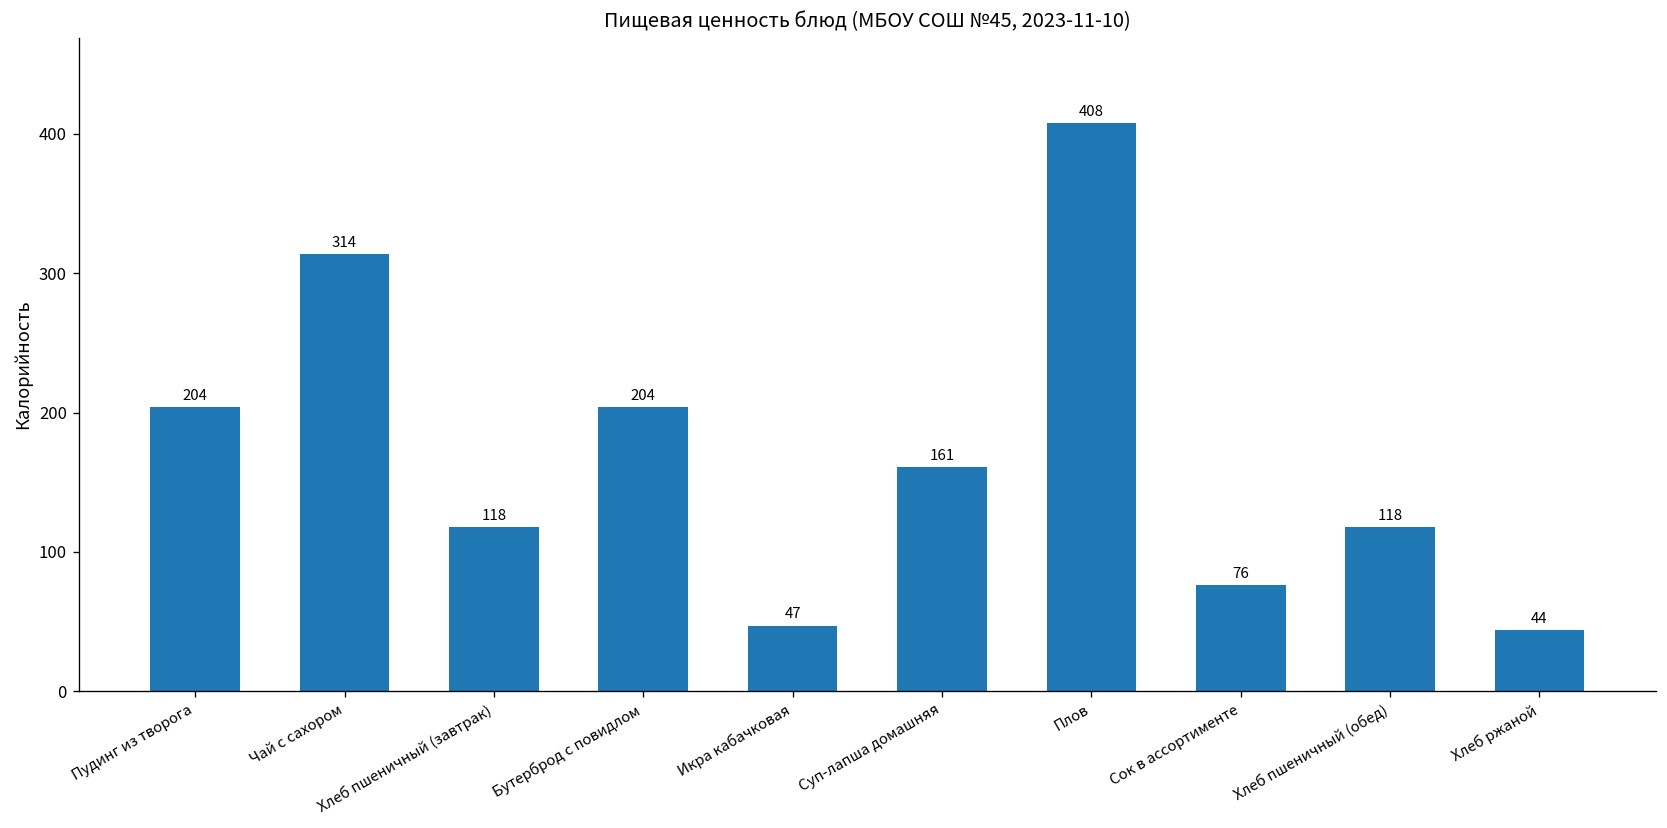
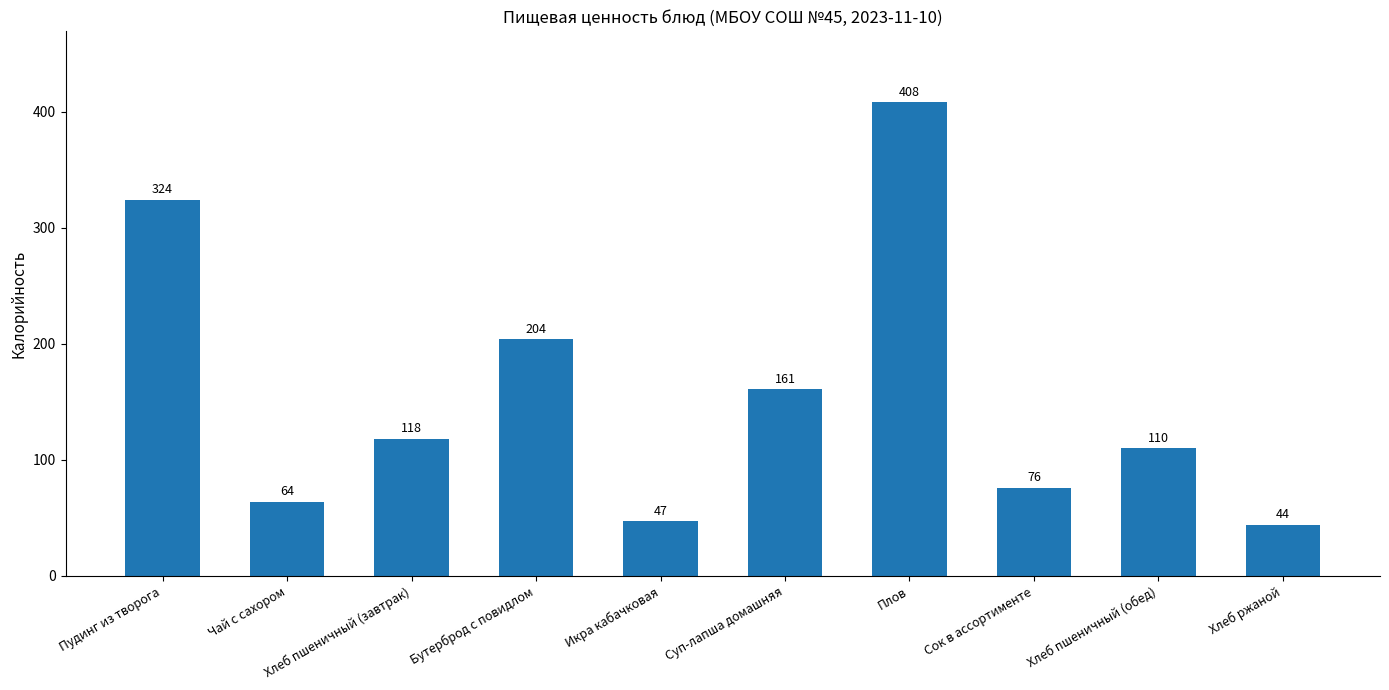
Пудинг из творога: 204 -> 324
Чай с сахором: 314 -> 64
Хлеб пшеничный (обед): 118 -> 110
